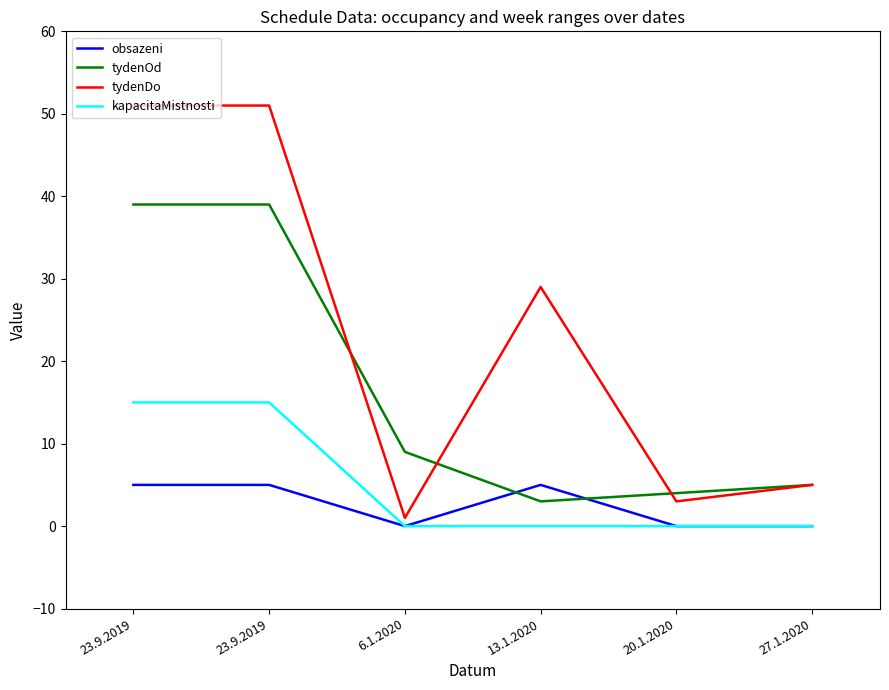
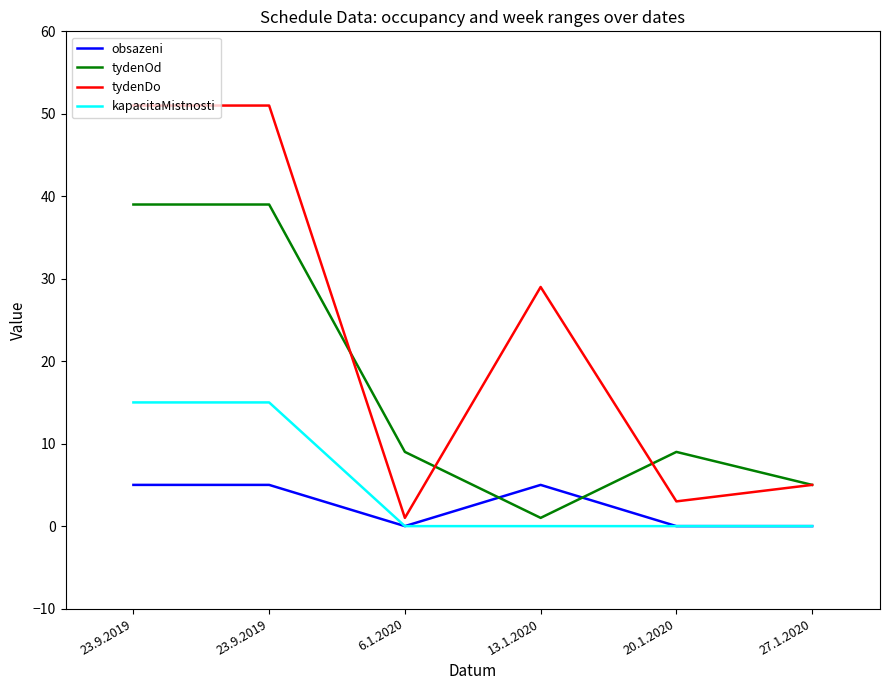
tydenOd, 13.1.2020: 3 -> 1
tydenOd, 20.1.2020: 4 -> 9
